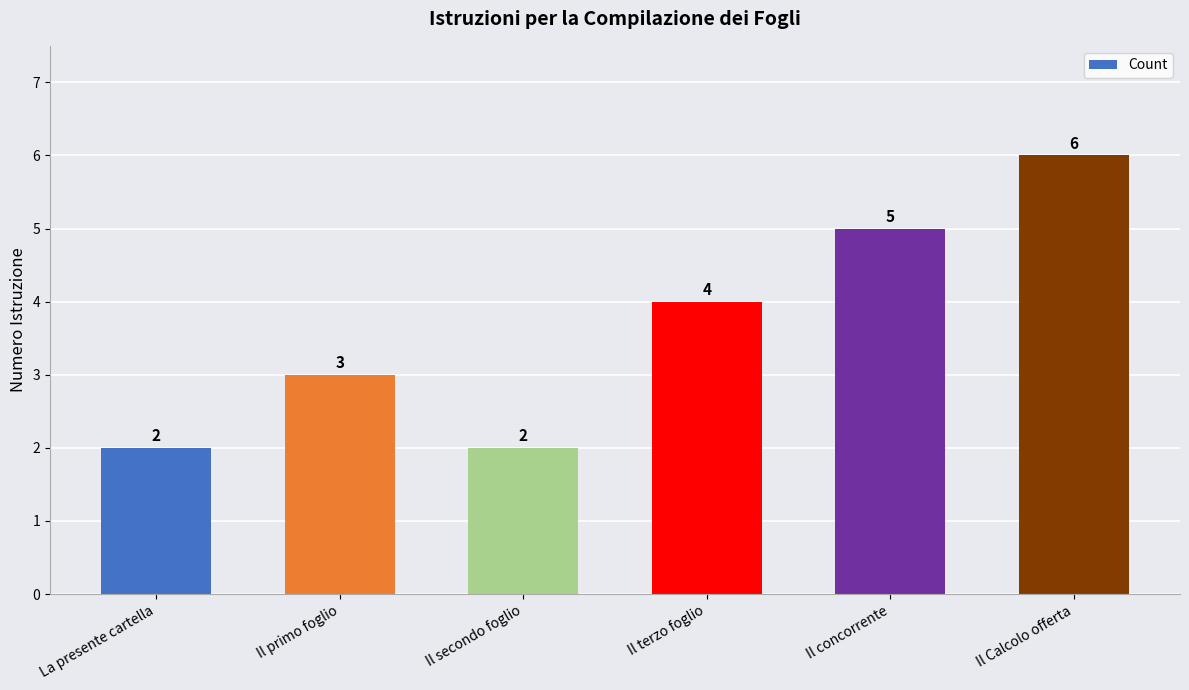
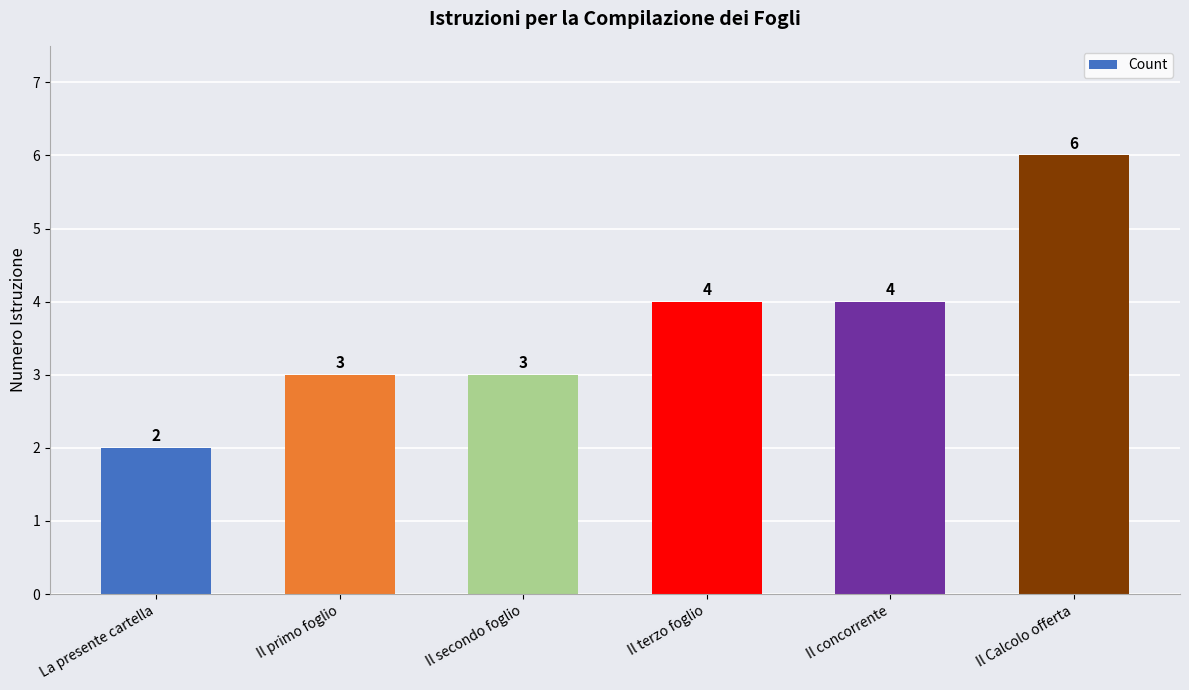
Il secondo foglio: 2 -> 3
Il concorrente: 5 -> 4
